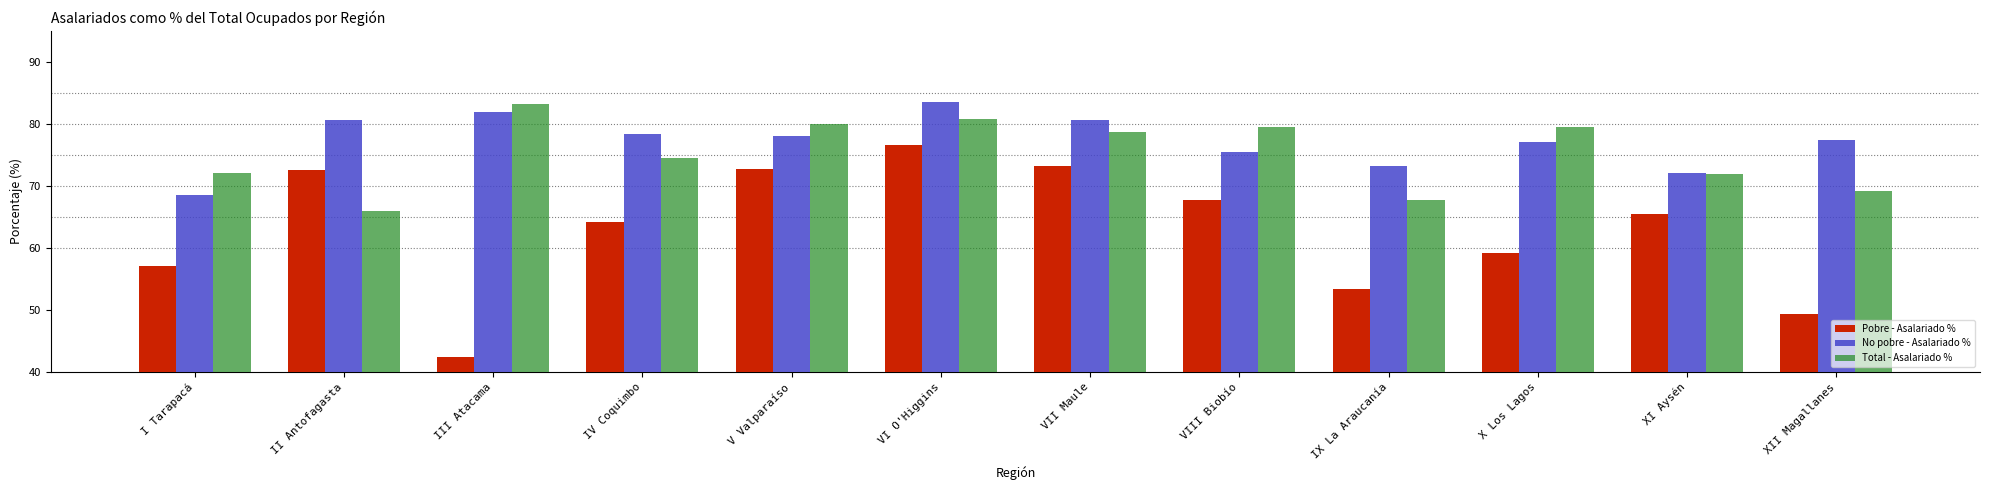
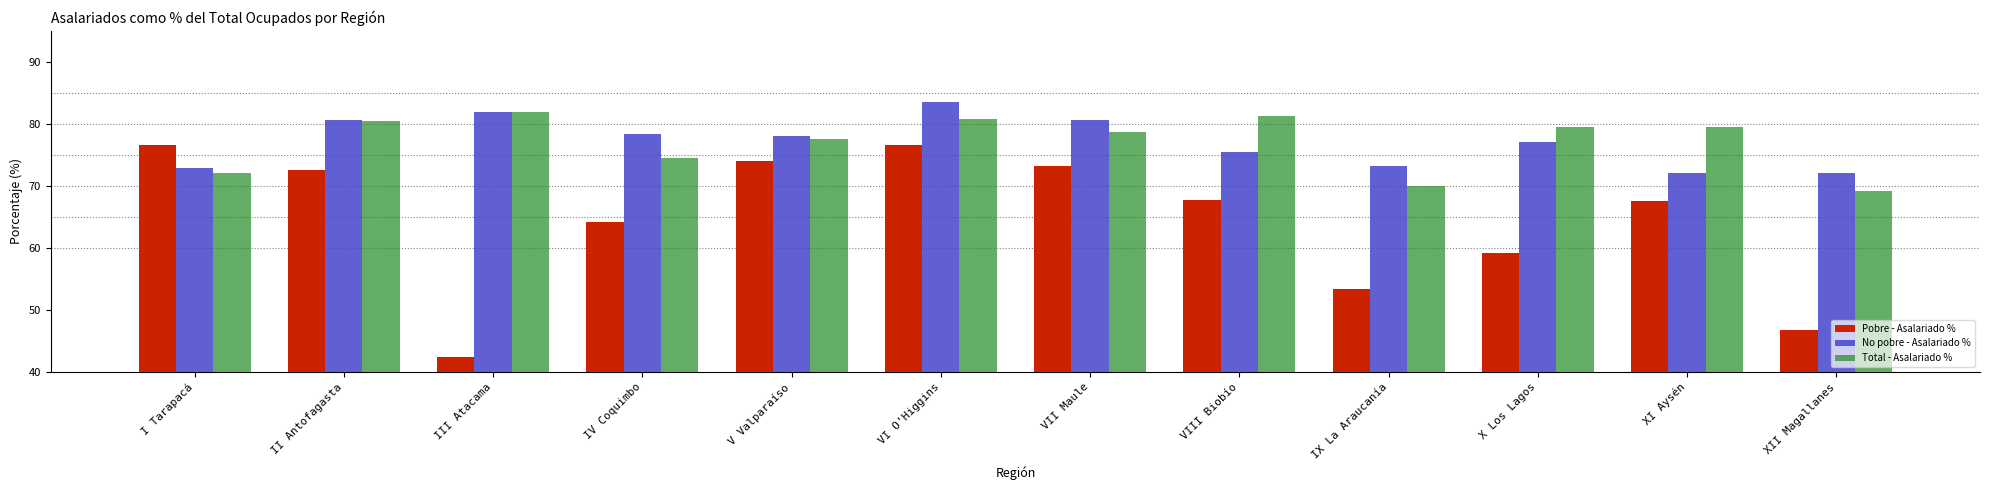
Pobre - Asalariado %, I Tarapacá: 57 -> 77
No pobre - Asalariado %, I Tarapacá: 68 -> 73
Total - Asalariado %, II Antofagasta: 66 -> 81
Total - Asalariado %, III Atacama: 83 -> 82
Pobre - Asalariado %, V Valparaíso: 73 -> 74
Total - Asalariado %, V Valparaíso: 80 -> 78
Total - Asalariado %, VIII Biobío: 79 -> 81
Total - Asalariado %, IX La Araucanía: 68 -> 70
Pobre - Asalariado %, XI Aysén: 66 -> 68
Total - Asalariado %, XI Aysén: 72 -> 79
Pobre - Asalariado %, XII Magallanes: 49 -> 47
No pobre - Asalariado %, XII Magallanes: 77 -> 72
